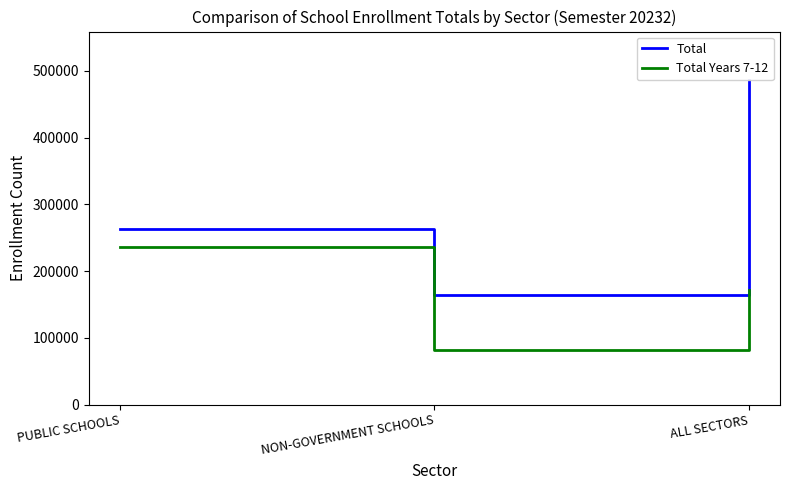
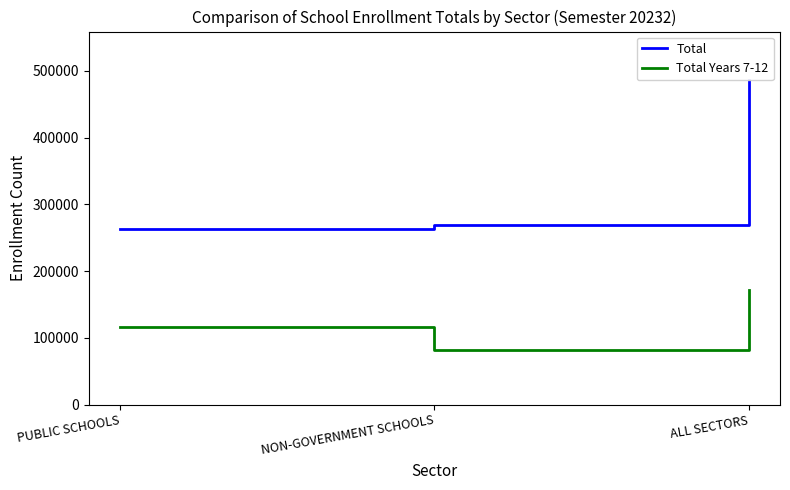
Total Years 7-12, PUBLIC SCHOOLS: 240000 -> 120000
Total, NON-GOVERNMENT SCHOOLS: 160000 -> 270000
